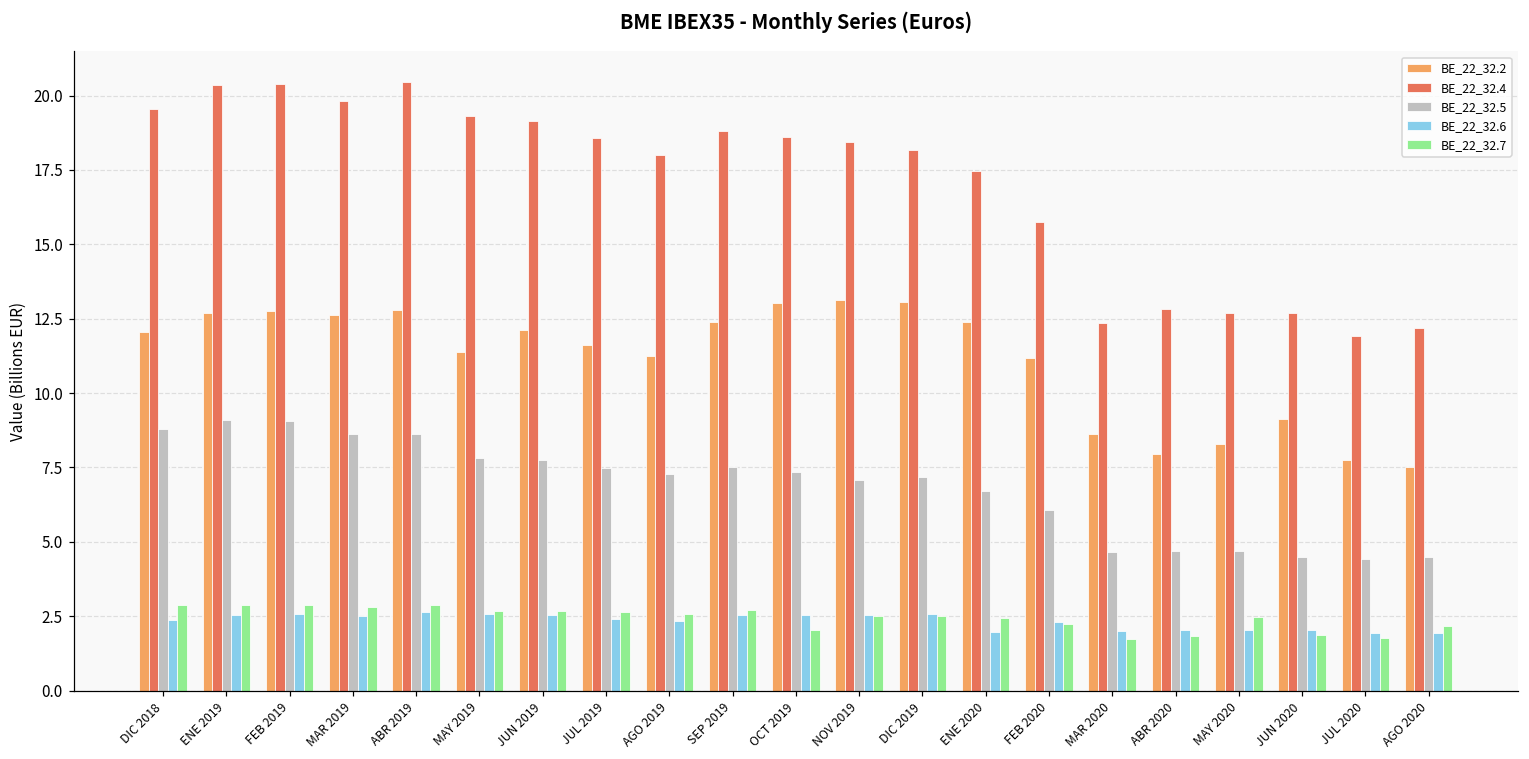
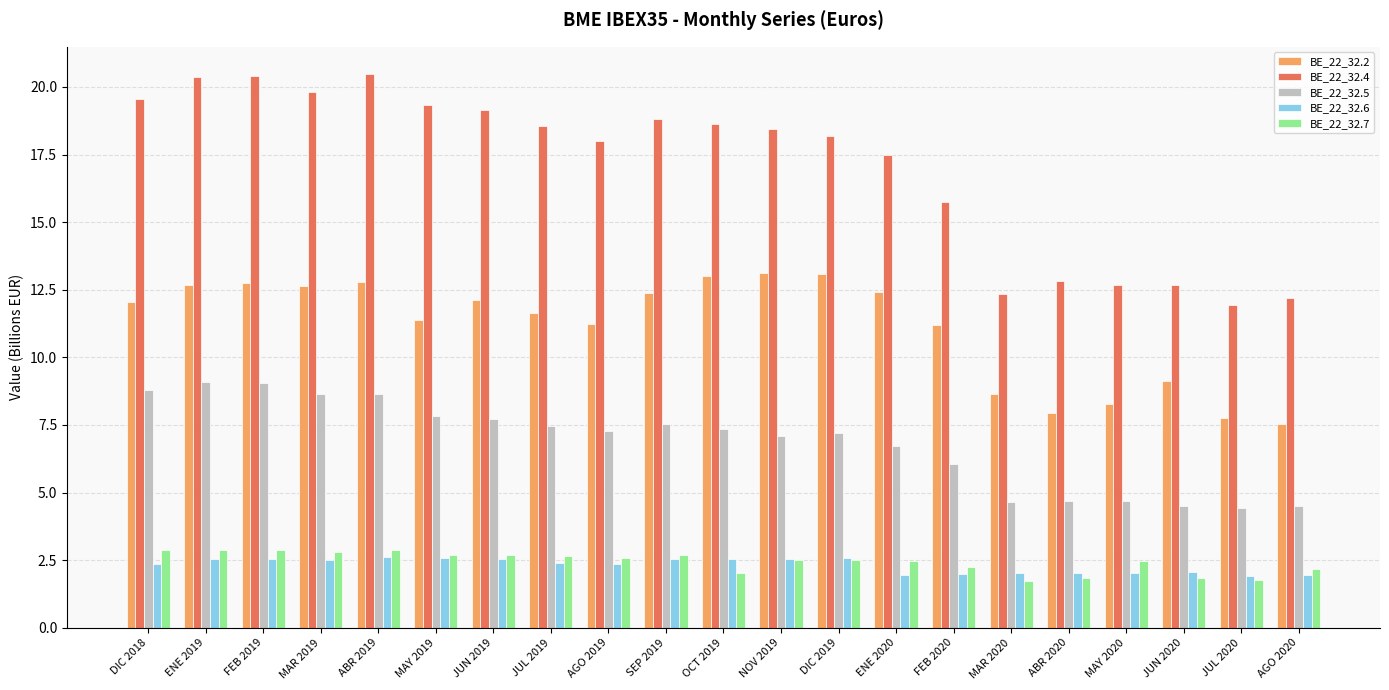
BE_22_32.6, FEB 2020: 2.3 -> 2.0
